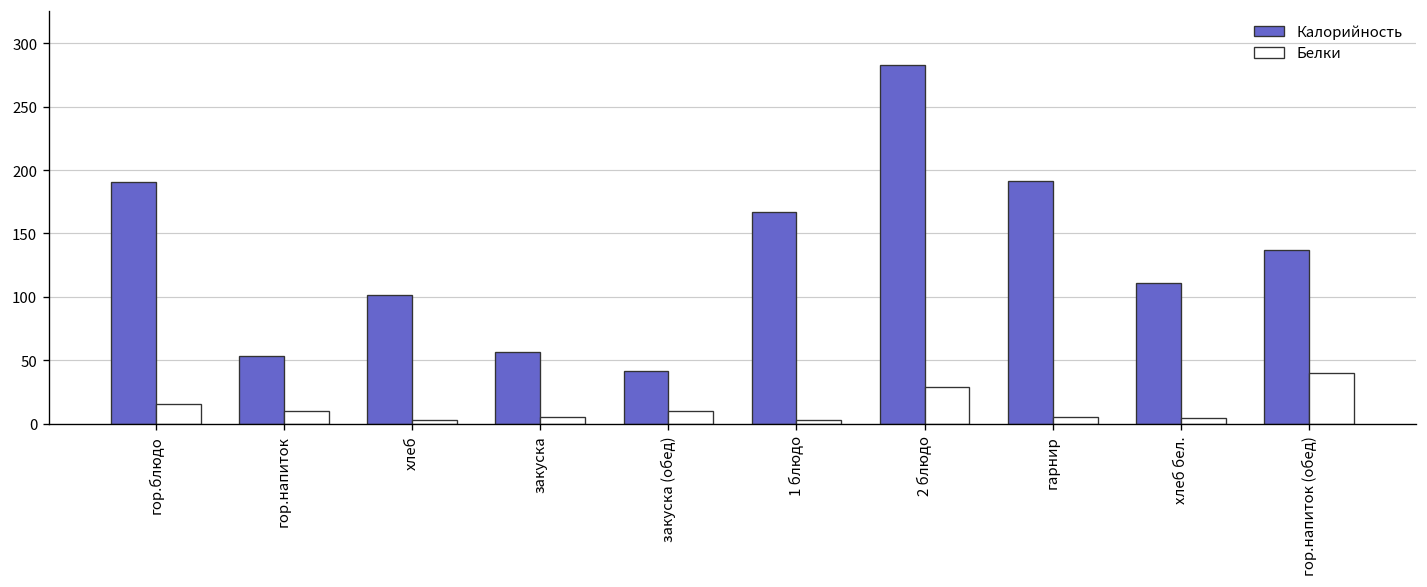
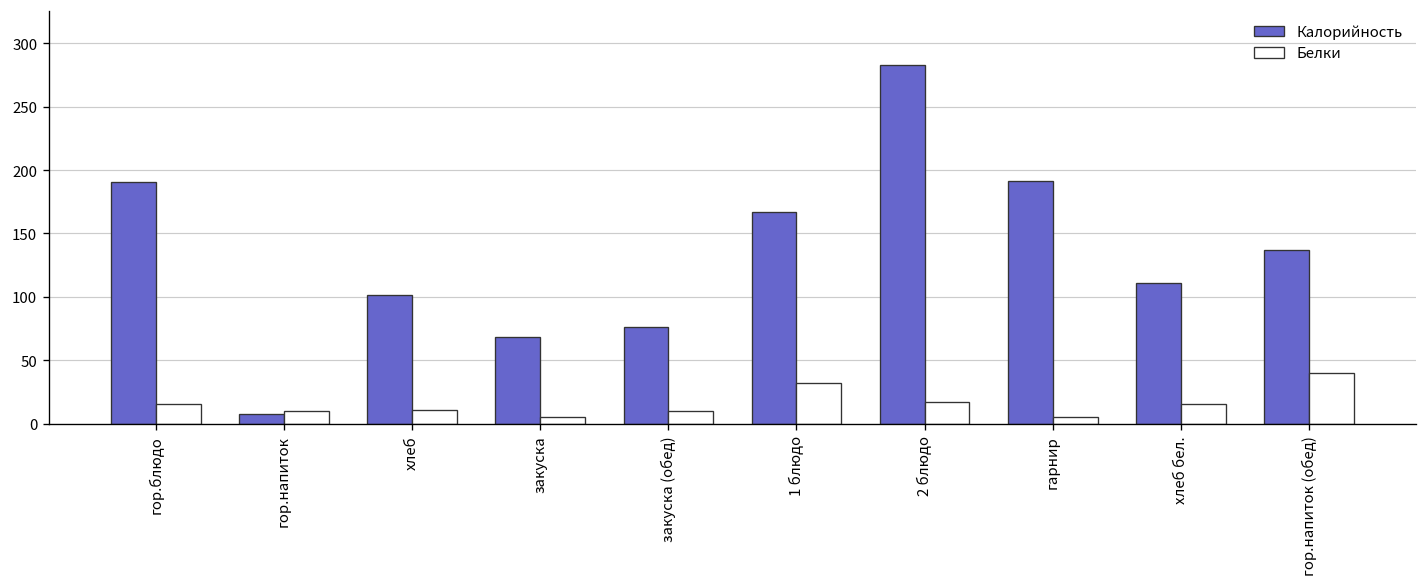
Калорийность, гор.напиток: 54 -> 7
Белки, хлеб: 3 -> 11
Калорийность, закуска: 57 -> 68
Калорийность, закуска (обед): 42 -> 76
Белки, 1 блюдо: 3 -> 32
Белки, 2 блюдо: 29 -> 17
Белки, хлеб бел.: 4 -> 15
